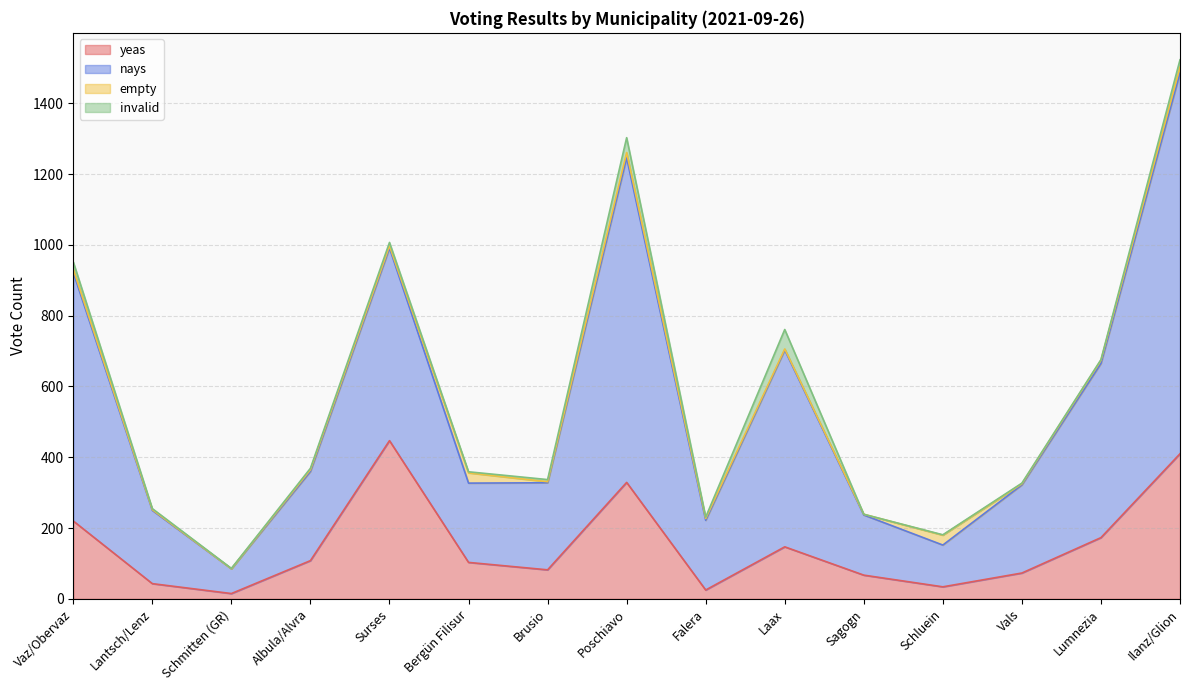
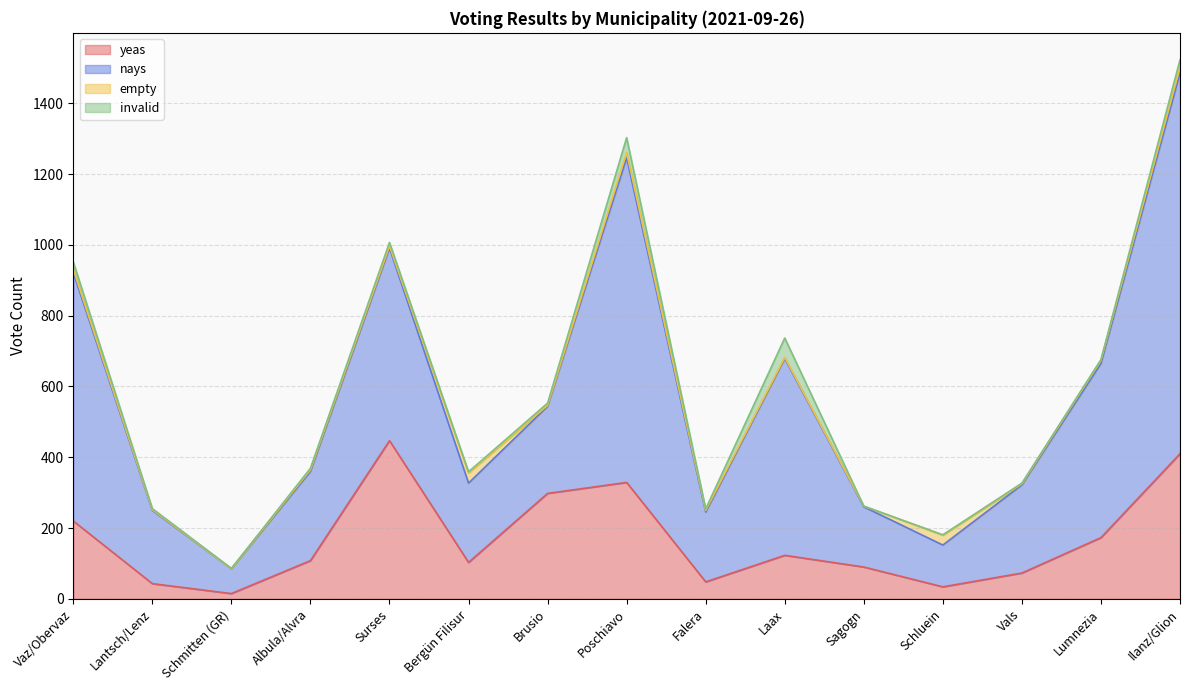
yeas, Brusio: 80 -> 300
yeas, Falera: 30 -> 50
yeas, Laax: 150 -> 120
yeas, Sagogn: 70 -> 90
